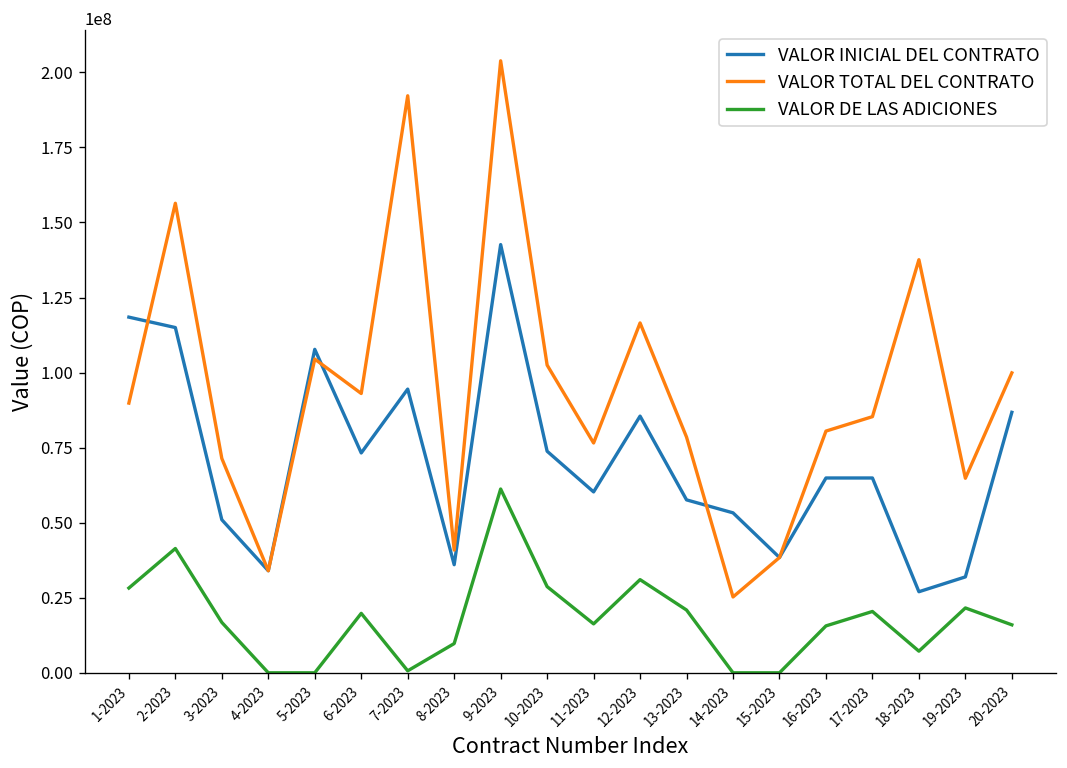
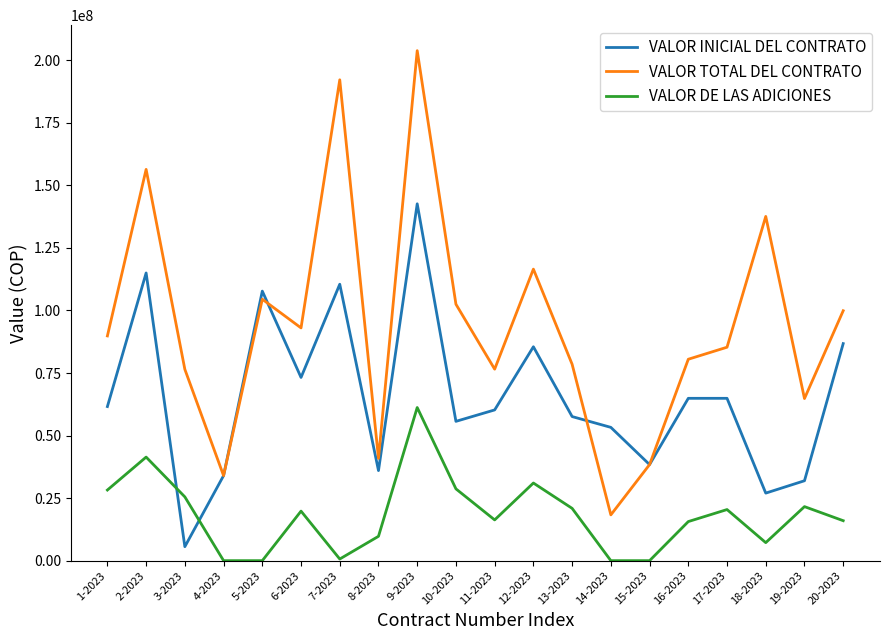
VALOR INICIAL DEL CONTRATO, 1-2023: 118000000 -> 62000000
VALOR INICIAL DEL CONTRATO, 3-2023: 51000000 -> 6000000
VALOR TOTAL DEL CONTRATO, 3-2023: 71000000 -> 76000000
VALOR DE LAS ADICIONES, 3-2023: 17000000 -> 25000000
VALOR INICIAL DEL CONTRATO, 7-2023: 95000000 -> 110000000
VALOR INICIAL DEL CONTRATO, 10-2023: 74000000 -> 56000000
VALOR TOTAL DEL CONTRATO, 14-2023: 25000000 -> 18000000
